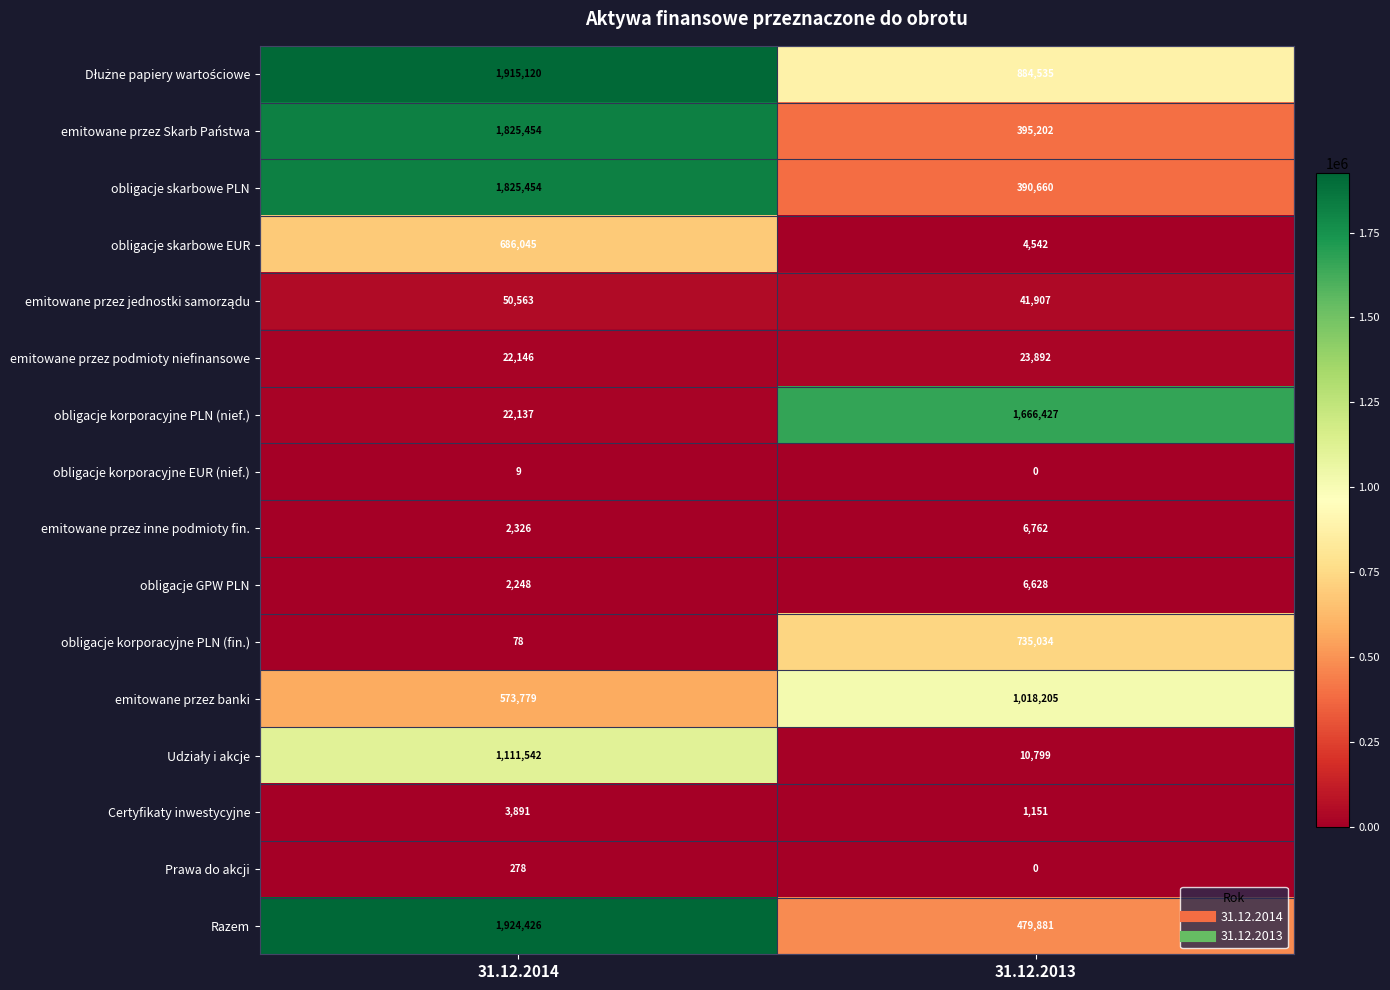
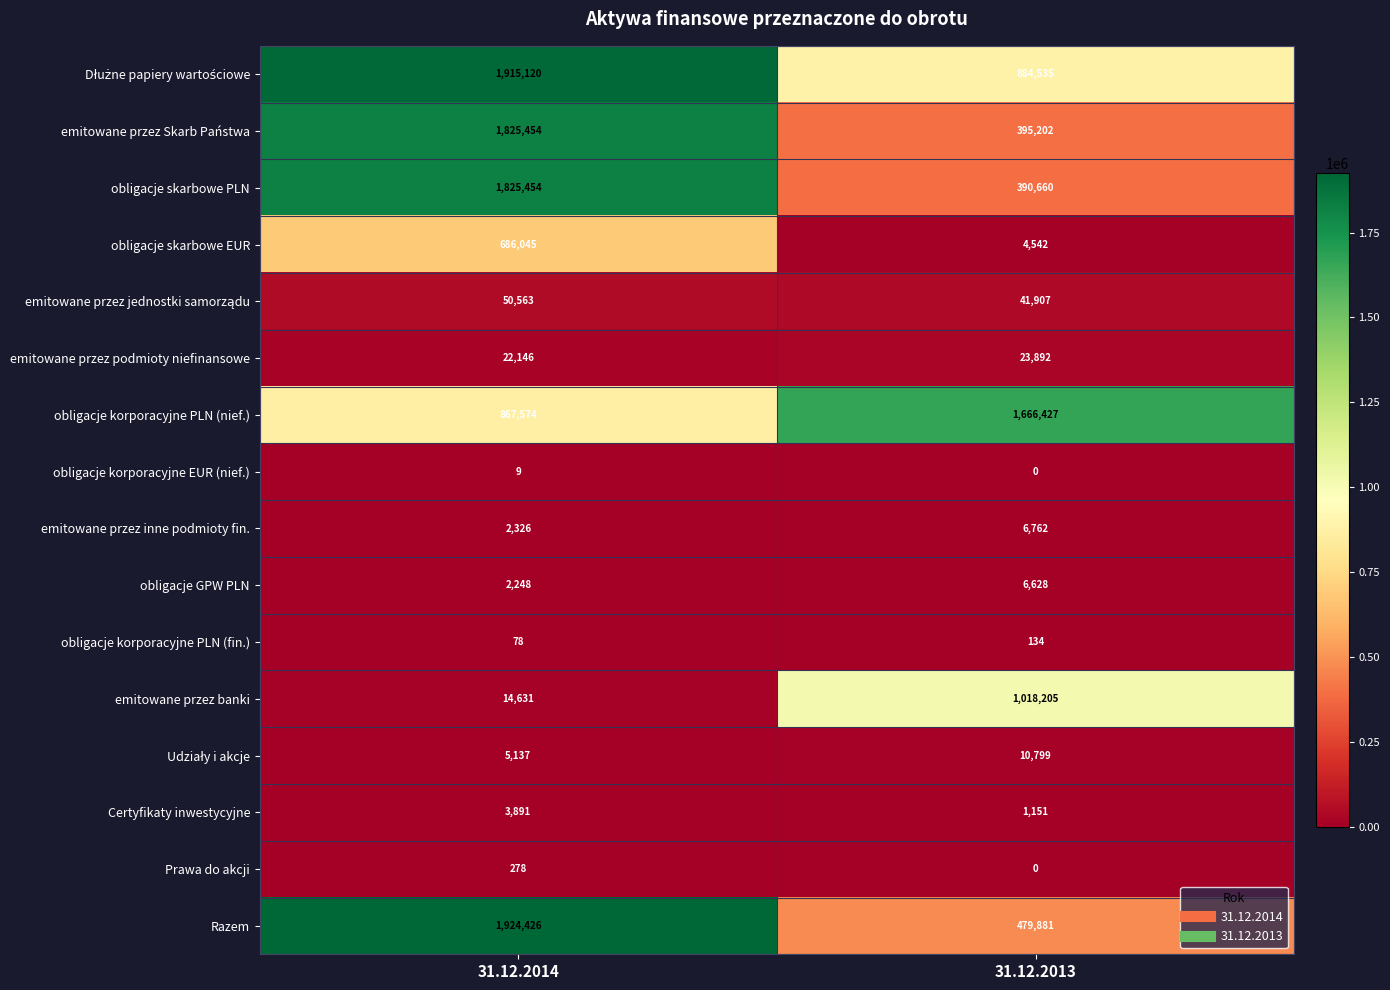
obligacje korporacyjne PLN (nief.), 31.12.2014: 22,137 -> 867,574
obligacje korporacyjne PLN (fin.), 31.12.2013: 735,034 -> 134
emitowane przez banki, 31.12.2014: 573,779 -> 14,631
Udziały i akcje, 31.12.2014: 1,111,542 -> 5,137
